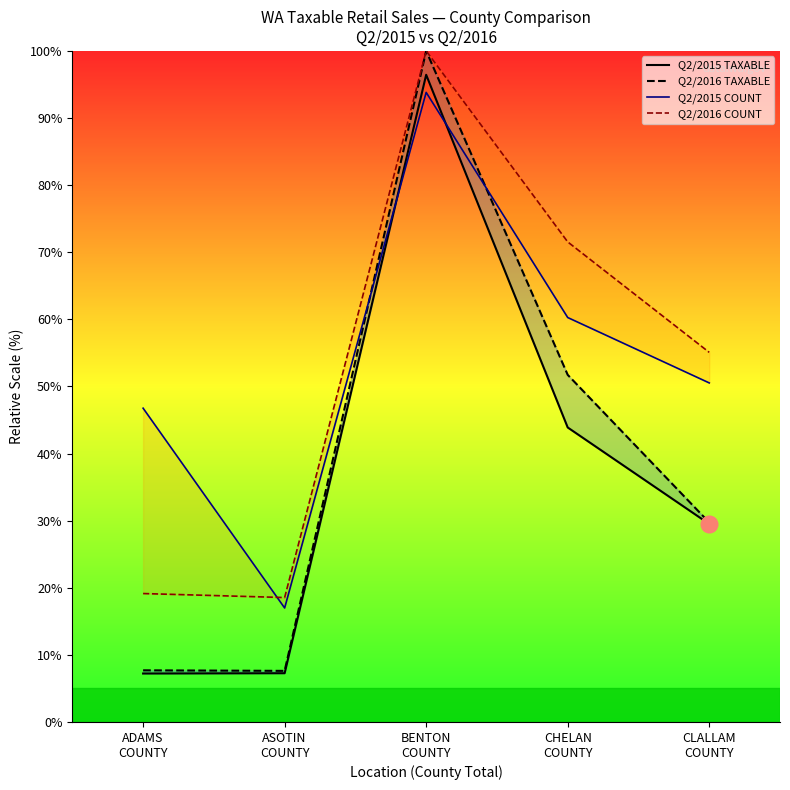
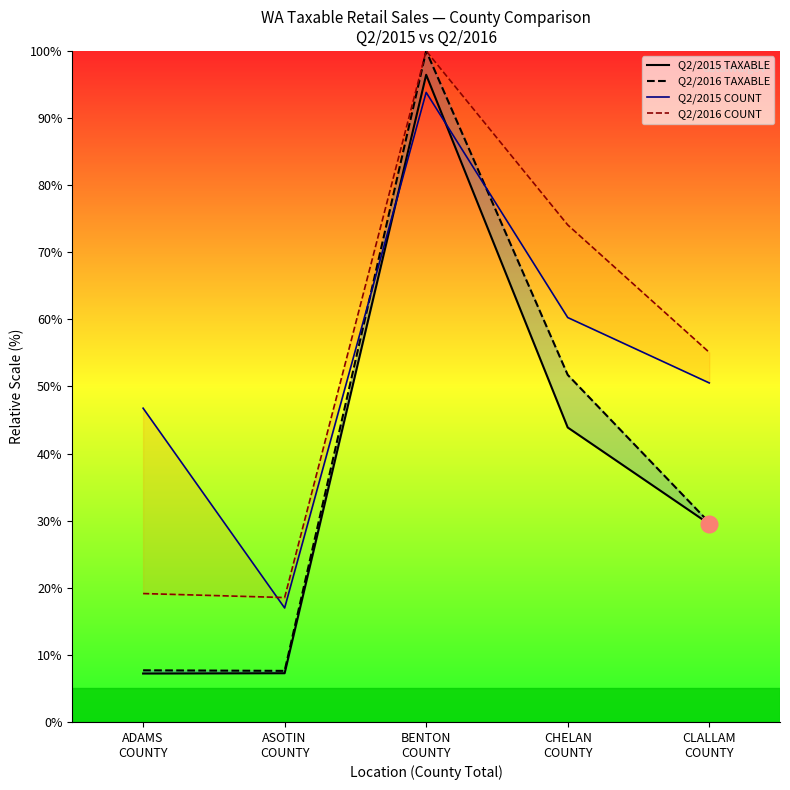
Q2/2016 COUNT, CHELAN COUNTY: 72% -> 74%
